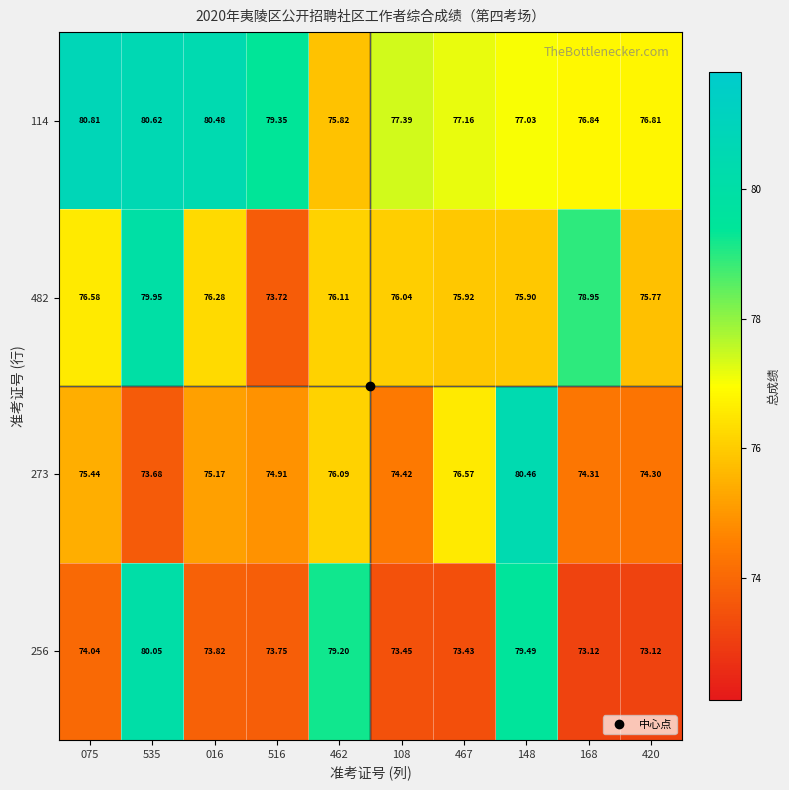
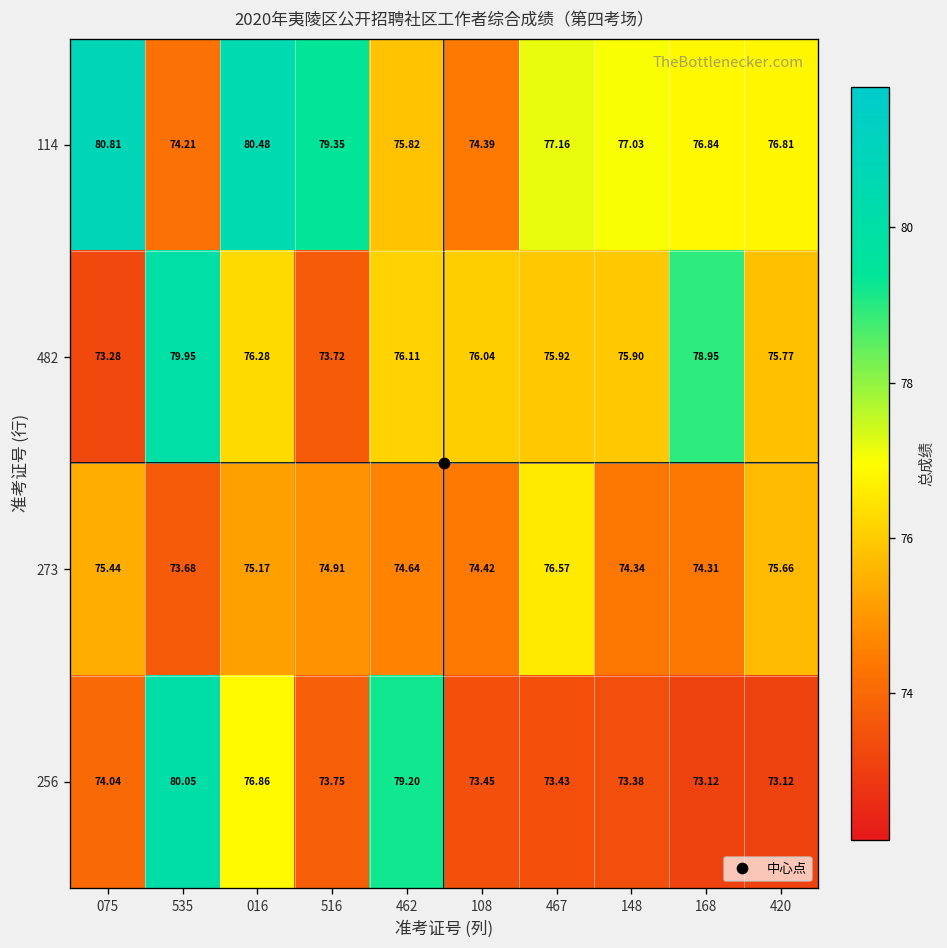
114, 535: 80.62 -> 74.21
114, 108: 77.39 -> 74.39
482, 075: 76.58 -> 73.28
273, 462: 76.09 -> 74.64
273, 148: 80.46 -> 74.34
273, 420: 74.30 -> 75.66
256, 016: 73.82 -> 76.86
256, 148: 79.49 -> 73.38
